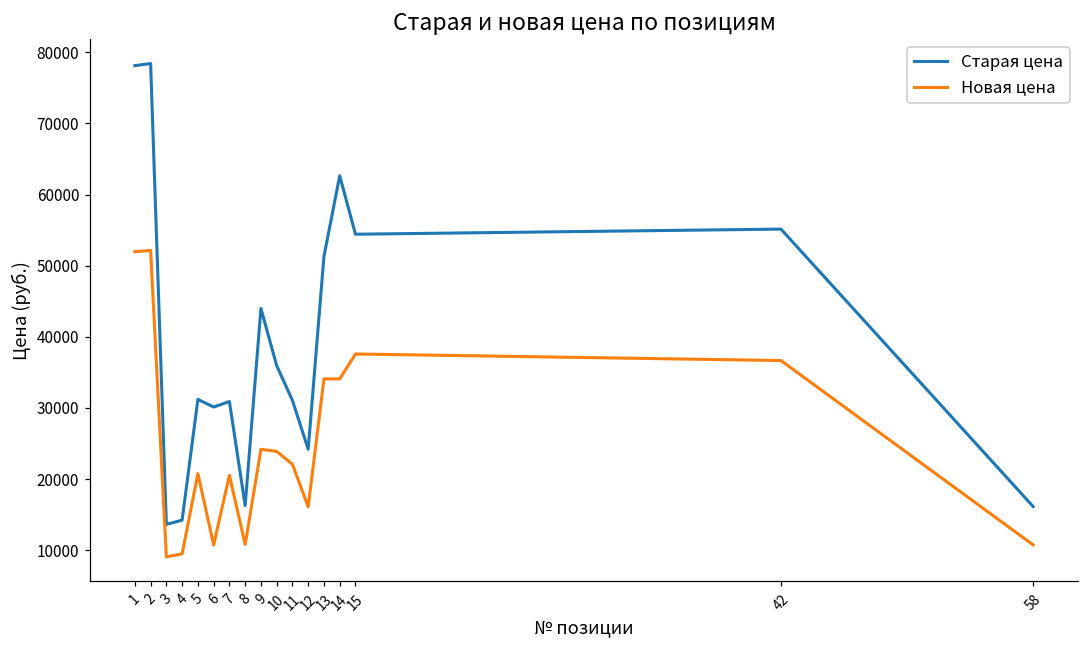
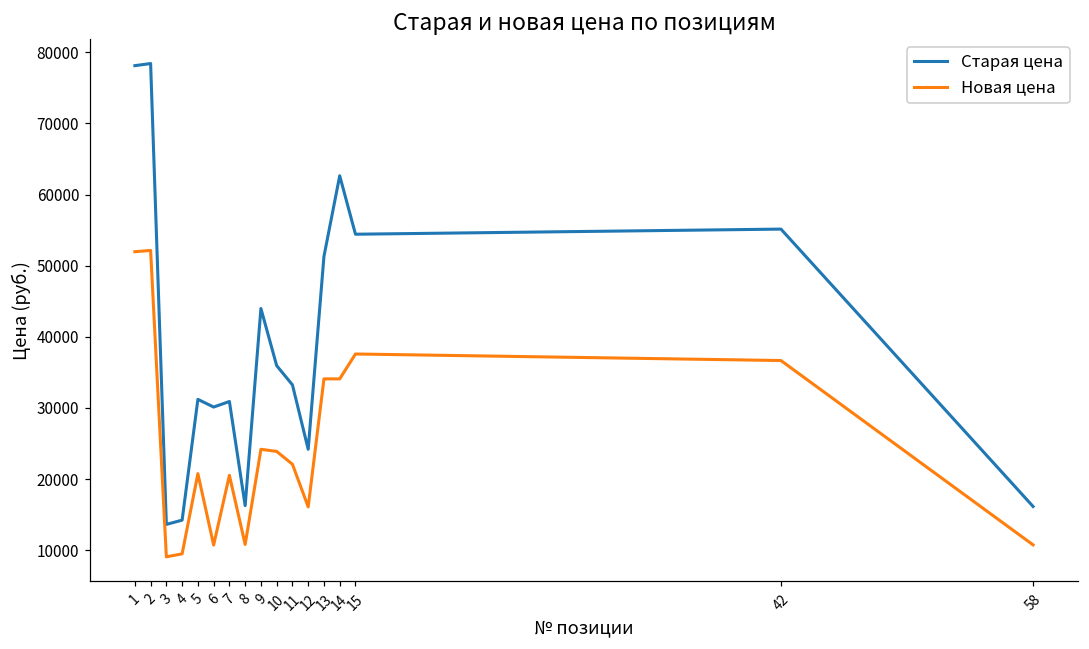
Старая цена, 11: 31000 -> 33000
